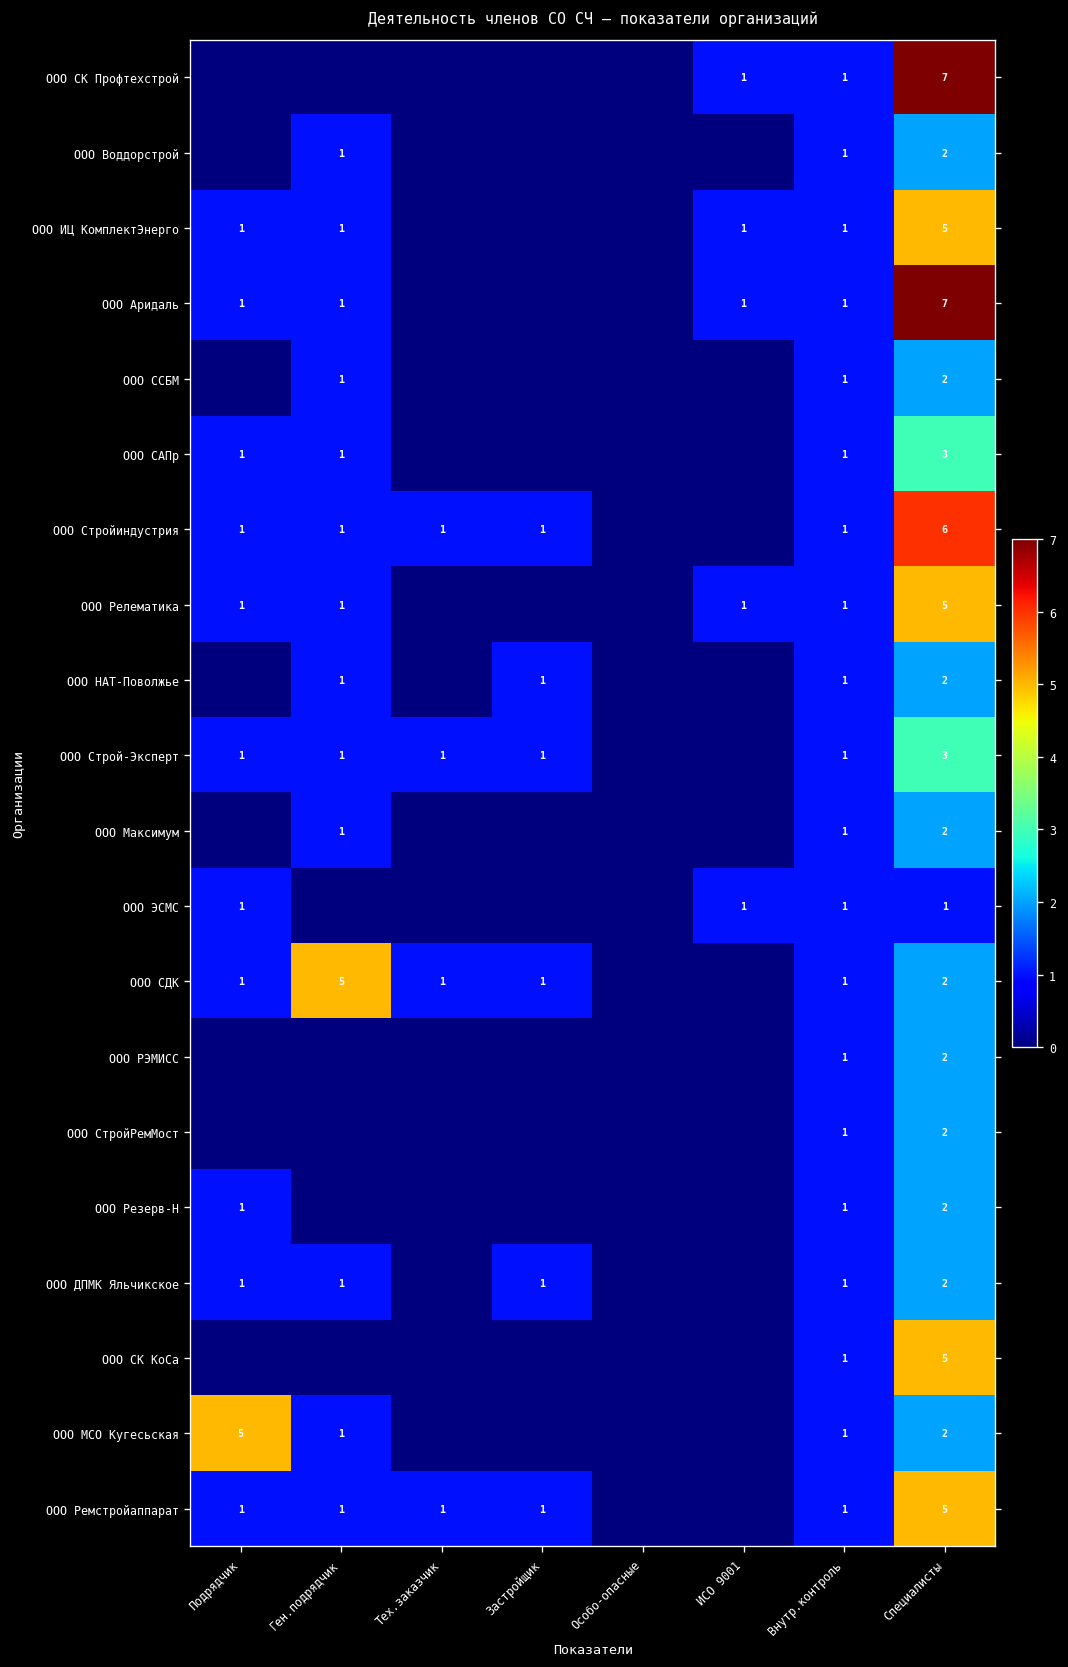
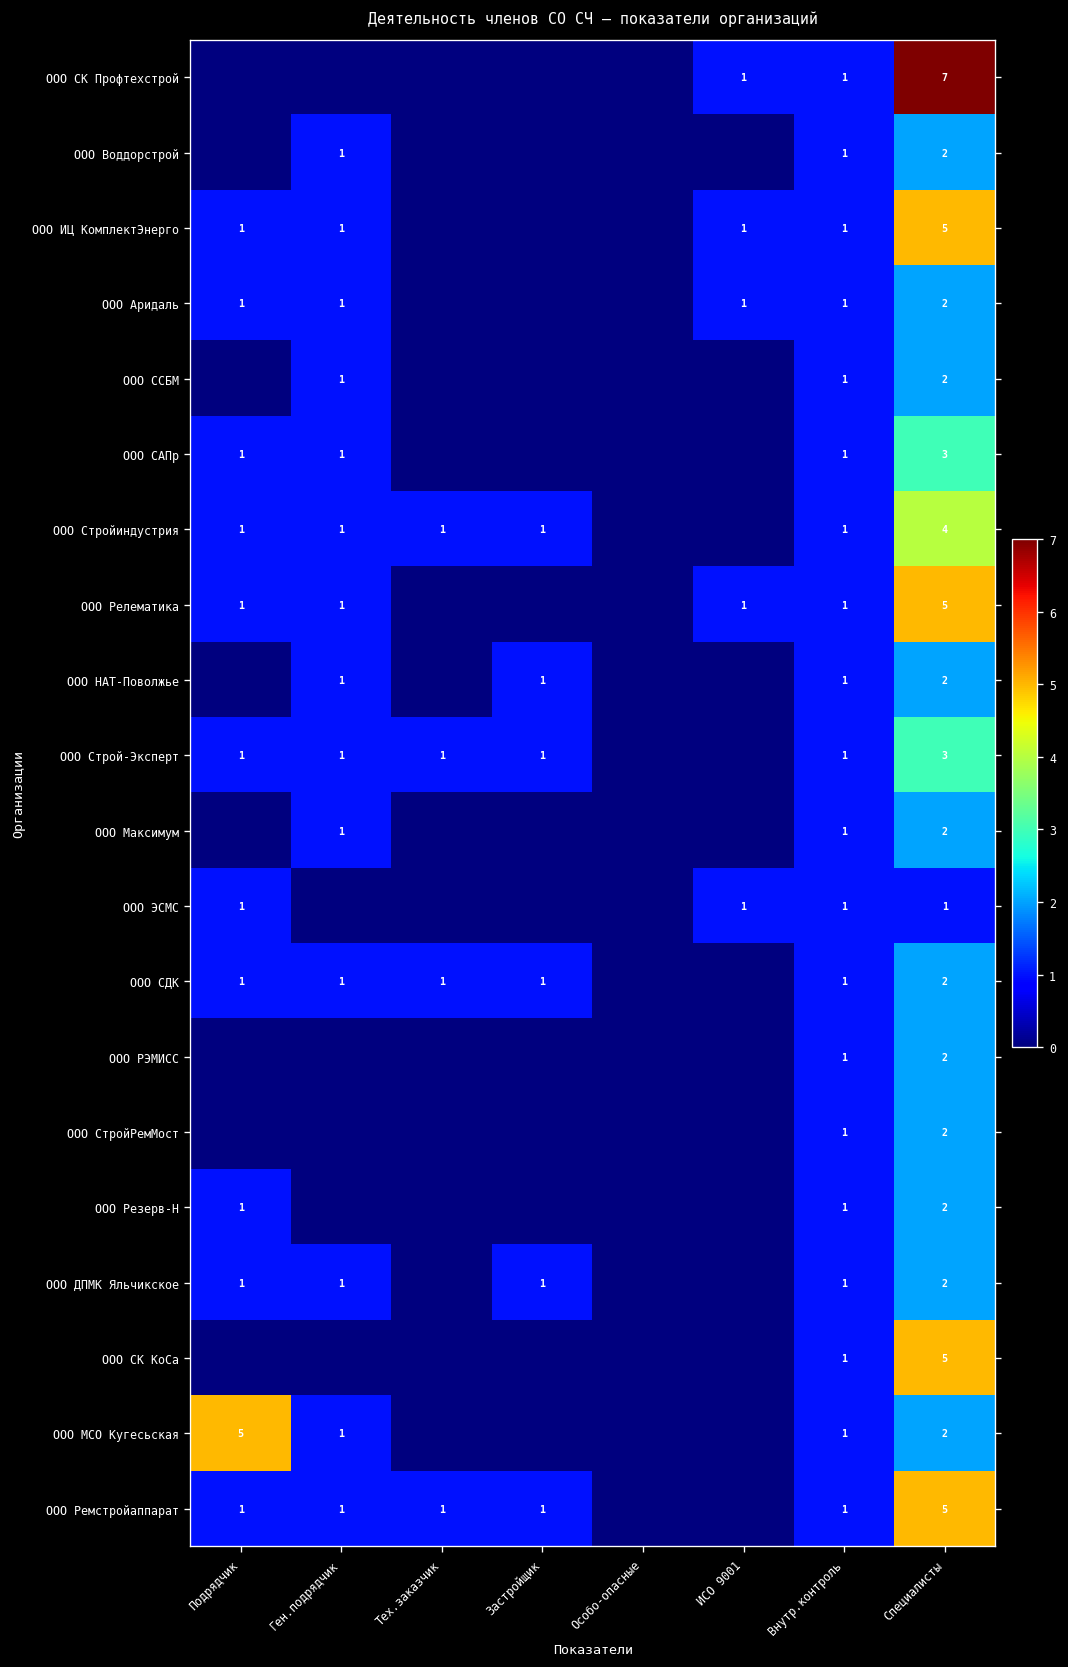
ООО Аридаль, Специалисты: 7 -> 2
ООО Стройиндустрия, Специалисты: 6 -> 4
ООО СДК, Ген.подрядчик: 5 -> 1
